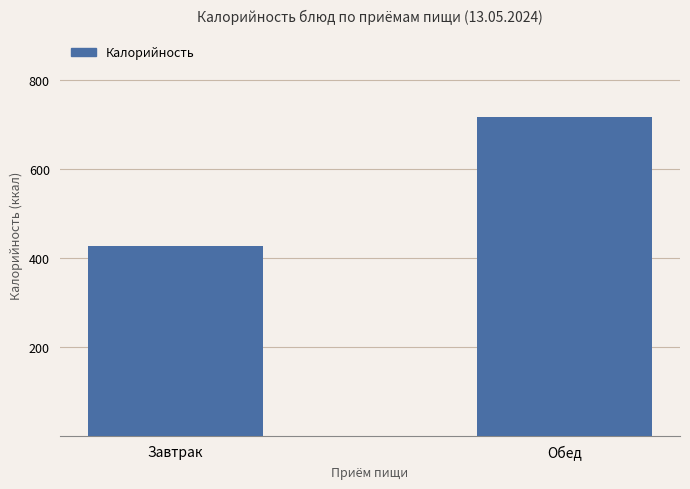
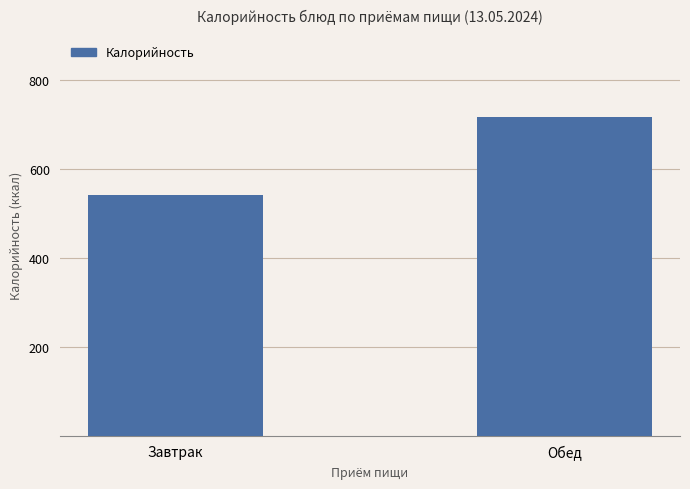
Завтрак: 430 -> 540
